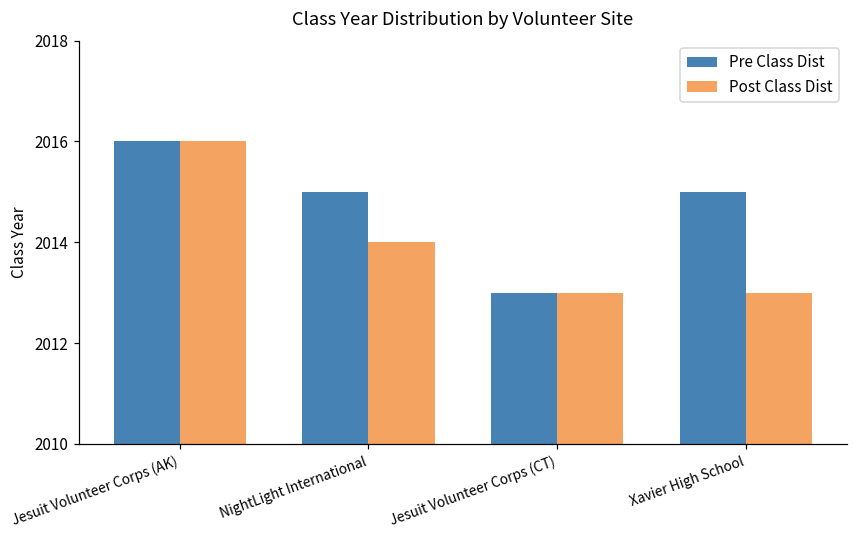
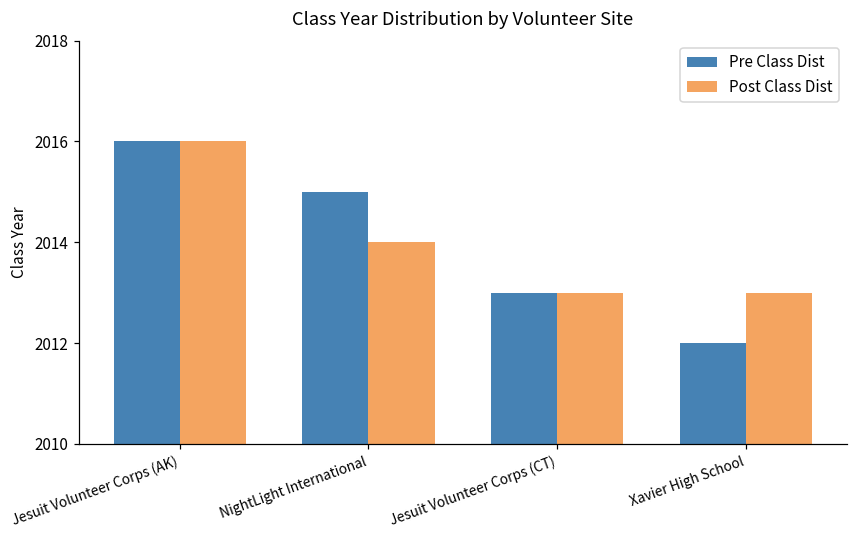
Pre Class Dist, Xavier High School: 2015 -> 2012
